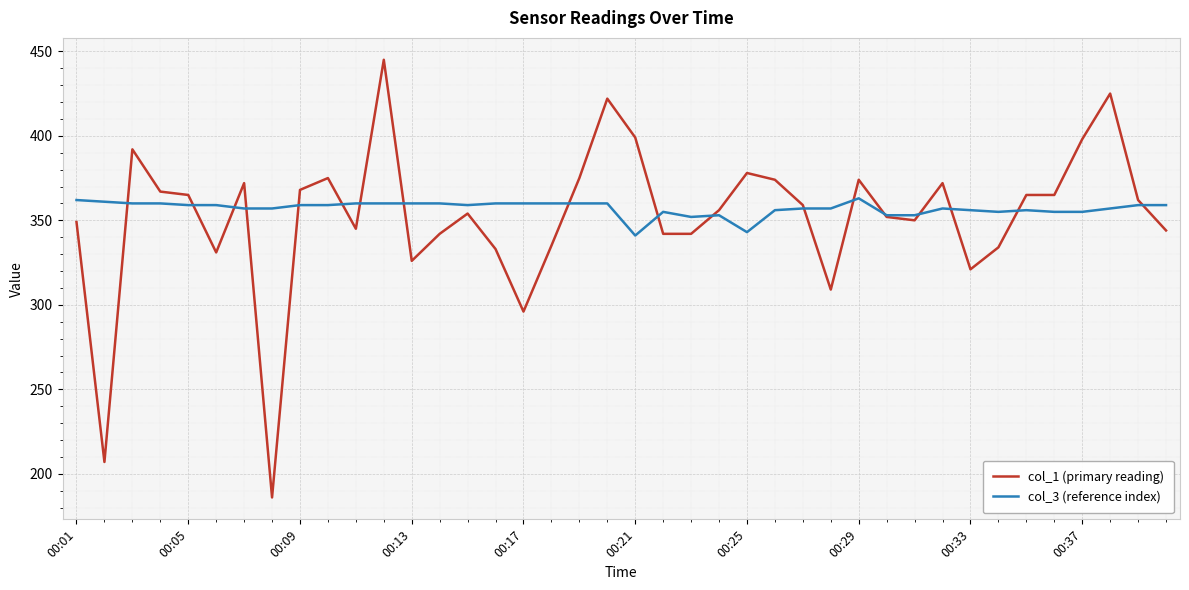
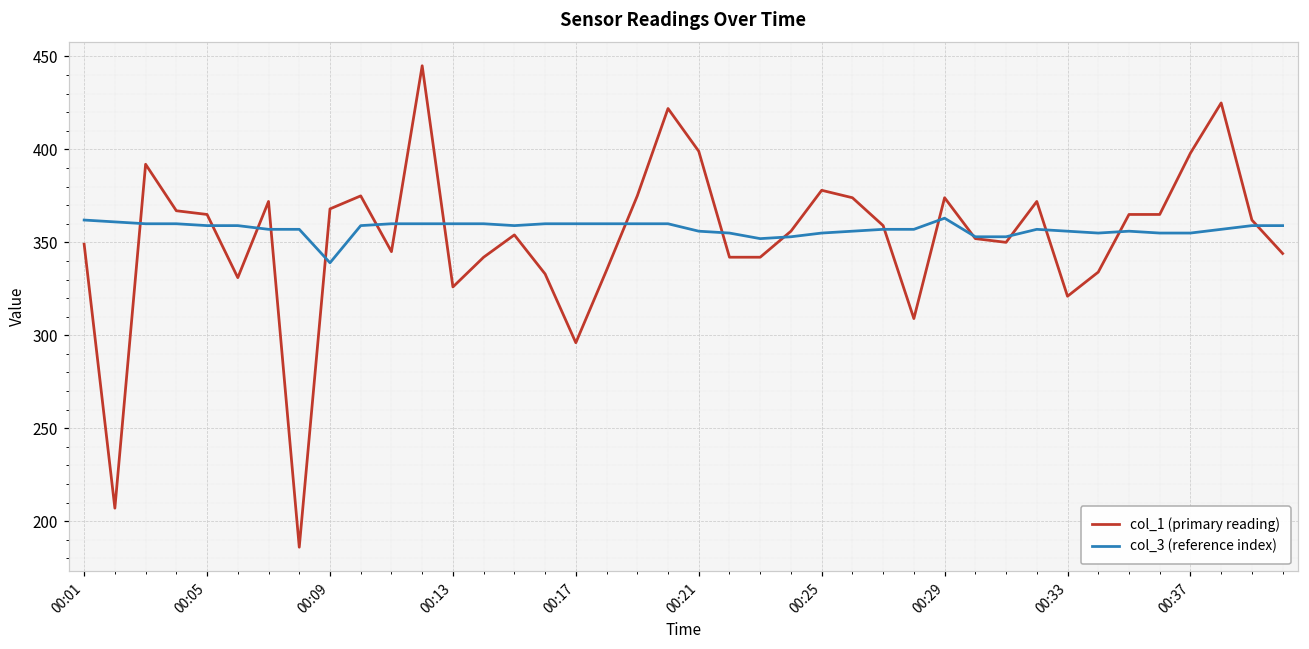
col_3 (reference index), 00:09: 359 -> 339
col_3 (reference index), 00:21: 341 -> 356
col_3 (reference index), 00:25: 343 -> 355
